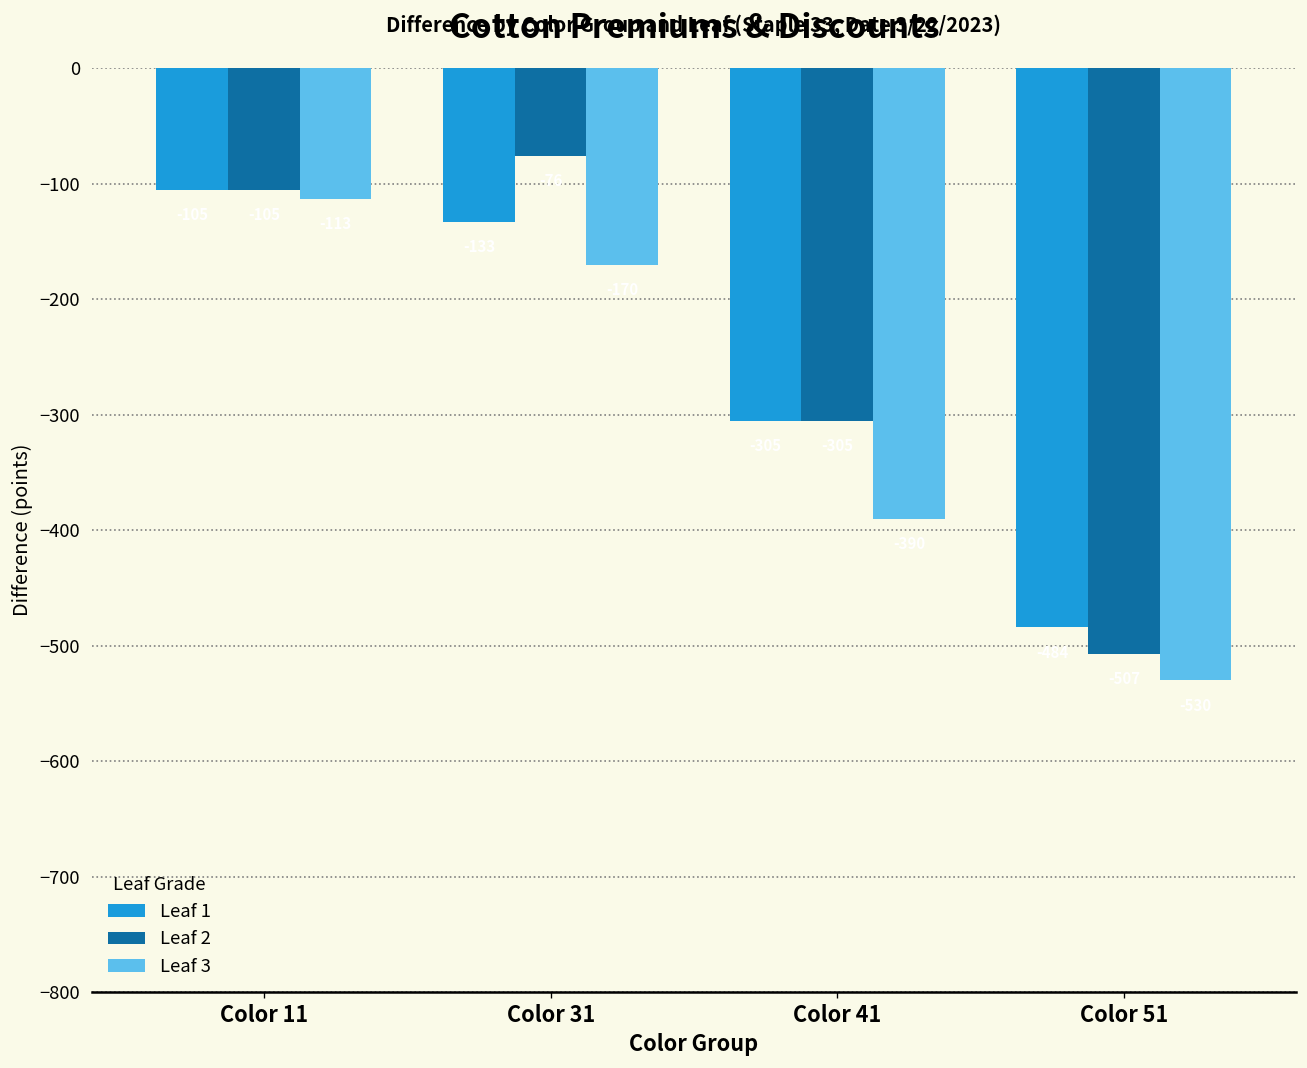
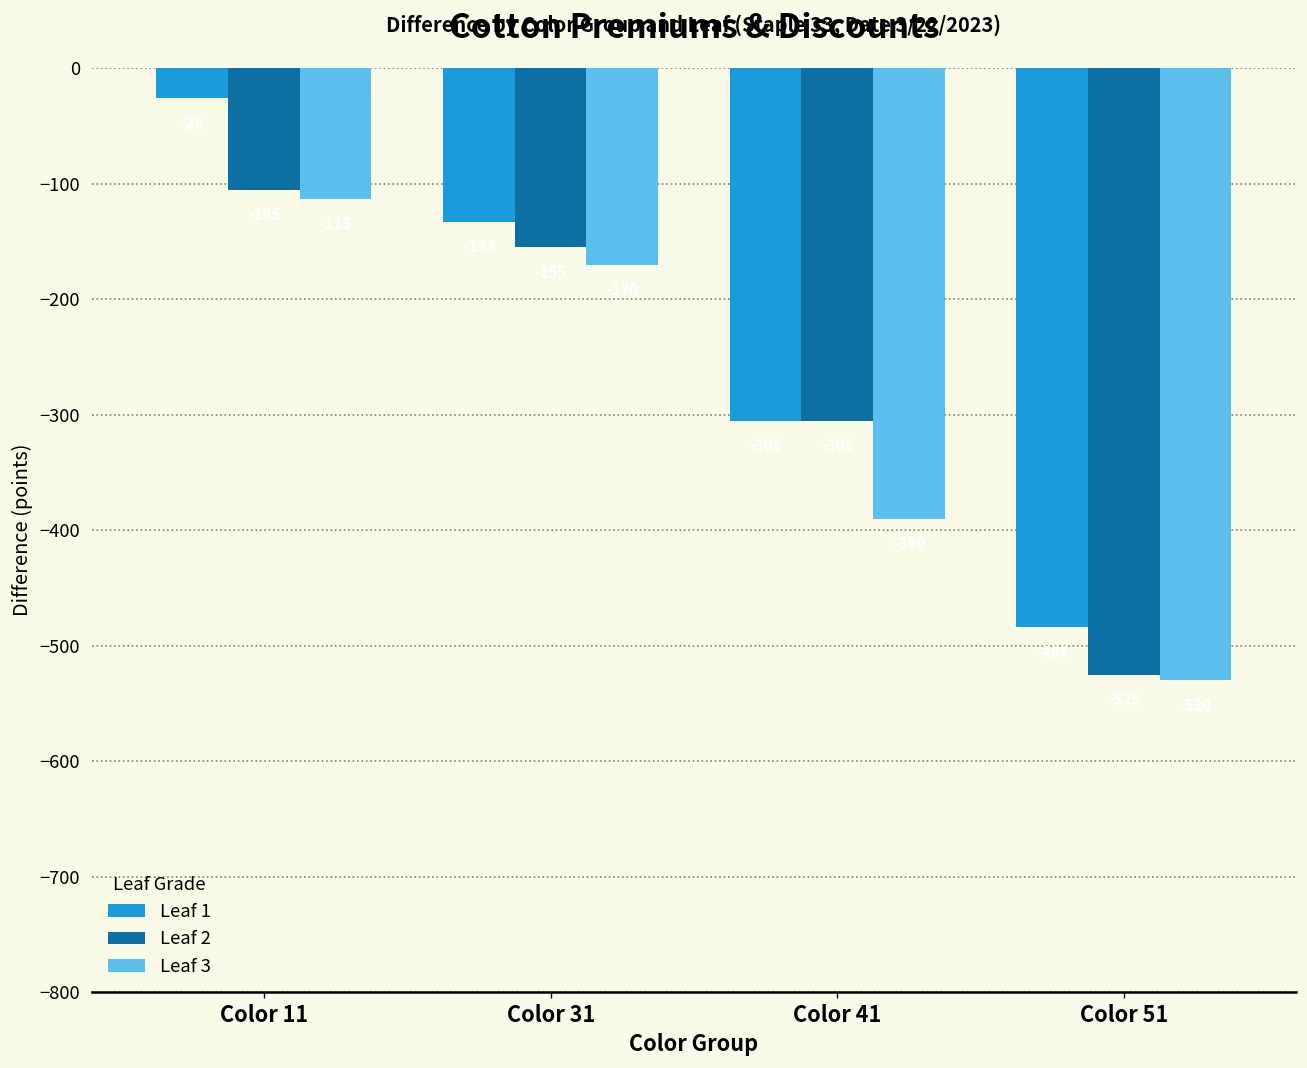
Leaf 1, Color 11: -110 -> -30
Leaf 2, Color 31: -80 -> -160
Leaf 2, Color 51: -510 -> -530
